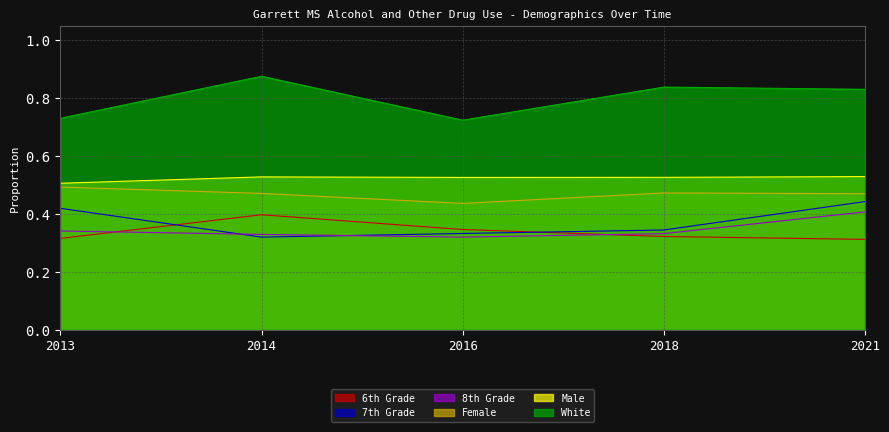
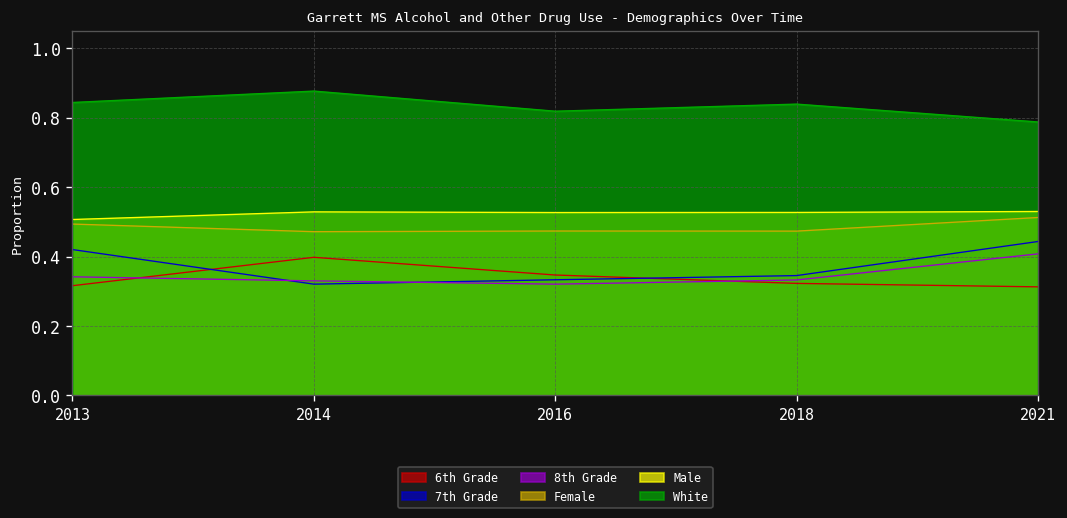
White, 2013: 0.73 -> 0.84
Female, 2016: 0.44 -> 0.47
White, 2016: 0.72 -> 0.82
Female, 2021: 0.47 -> 0.51
White, 2021: 0.83 -> 0.79
